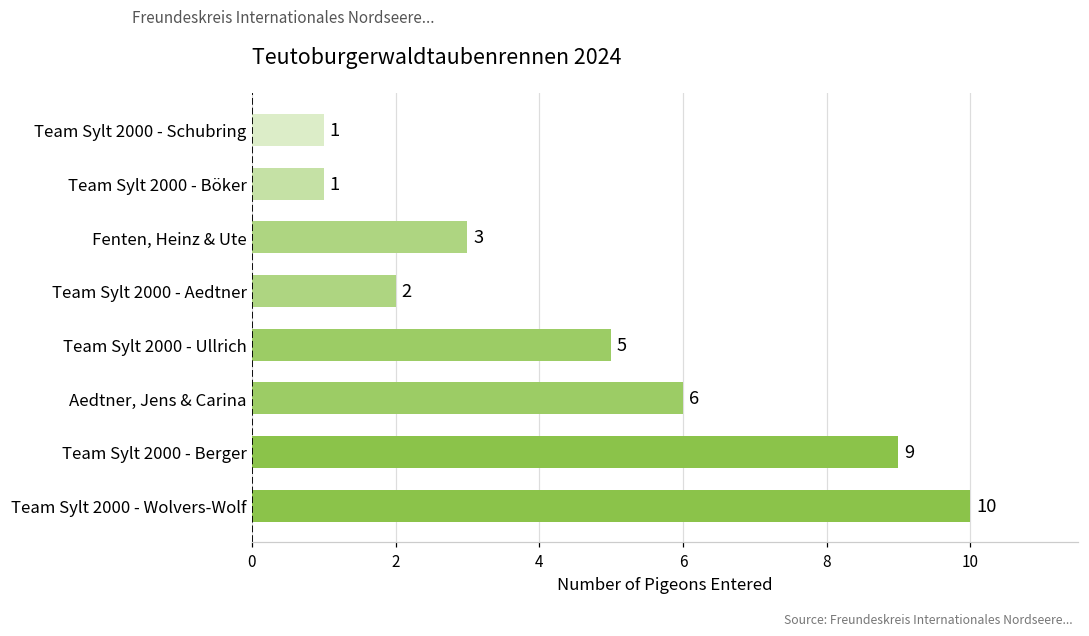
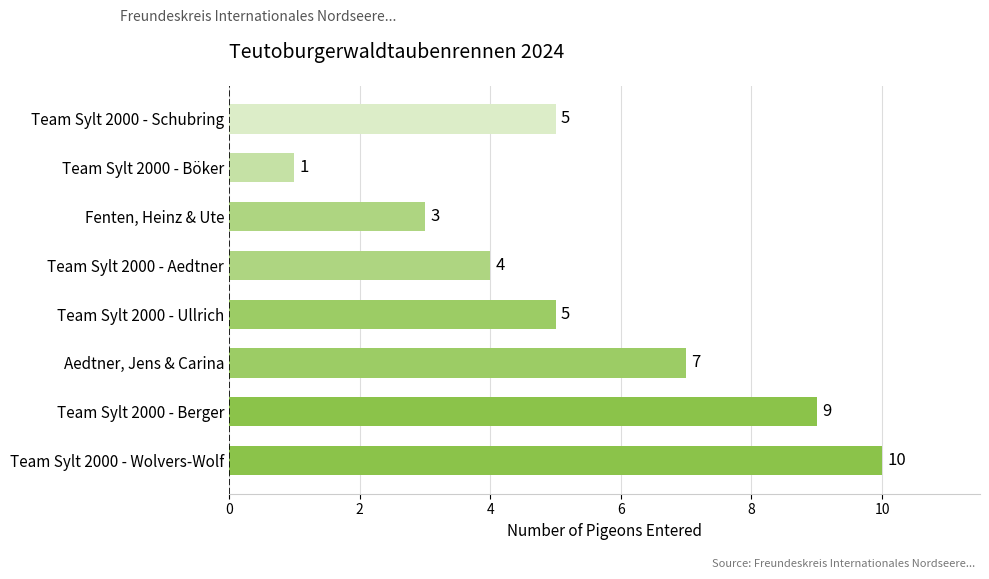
Team Sylt 2000 - Schubring: 1 -> 5
Team Sylt 2000 - Aedtner: 2 -> 4
Aedtner, Jens & Carina: 6 -> 7
